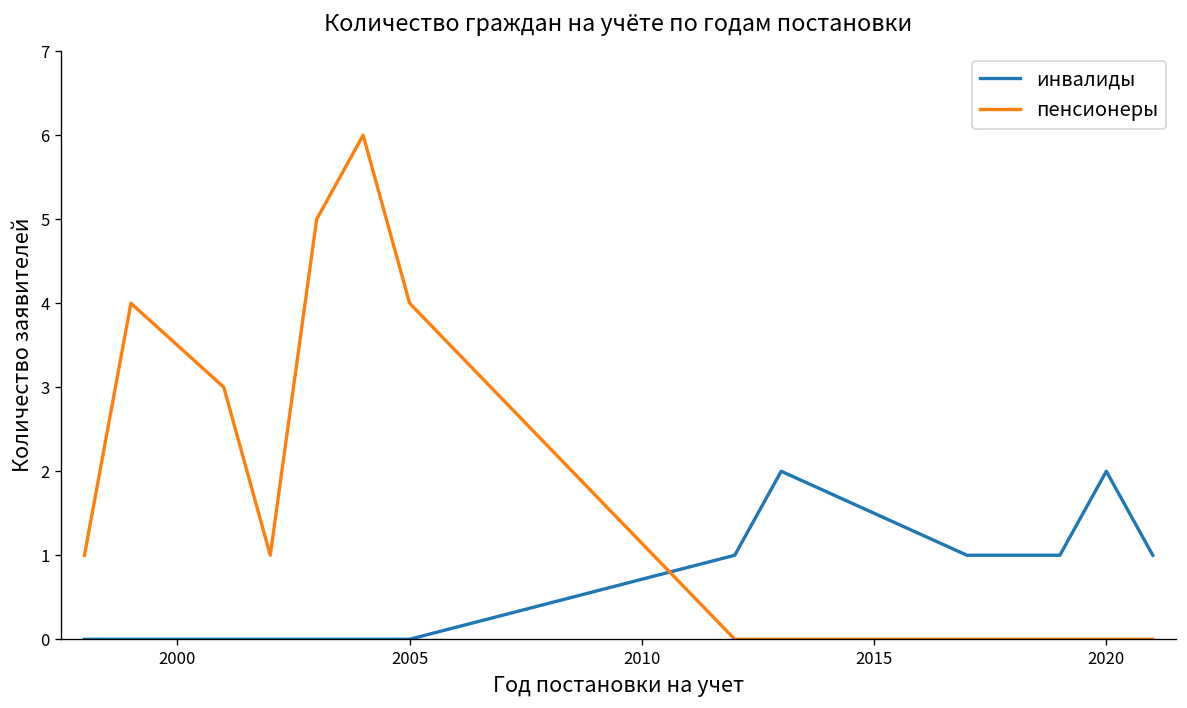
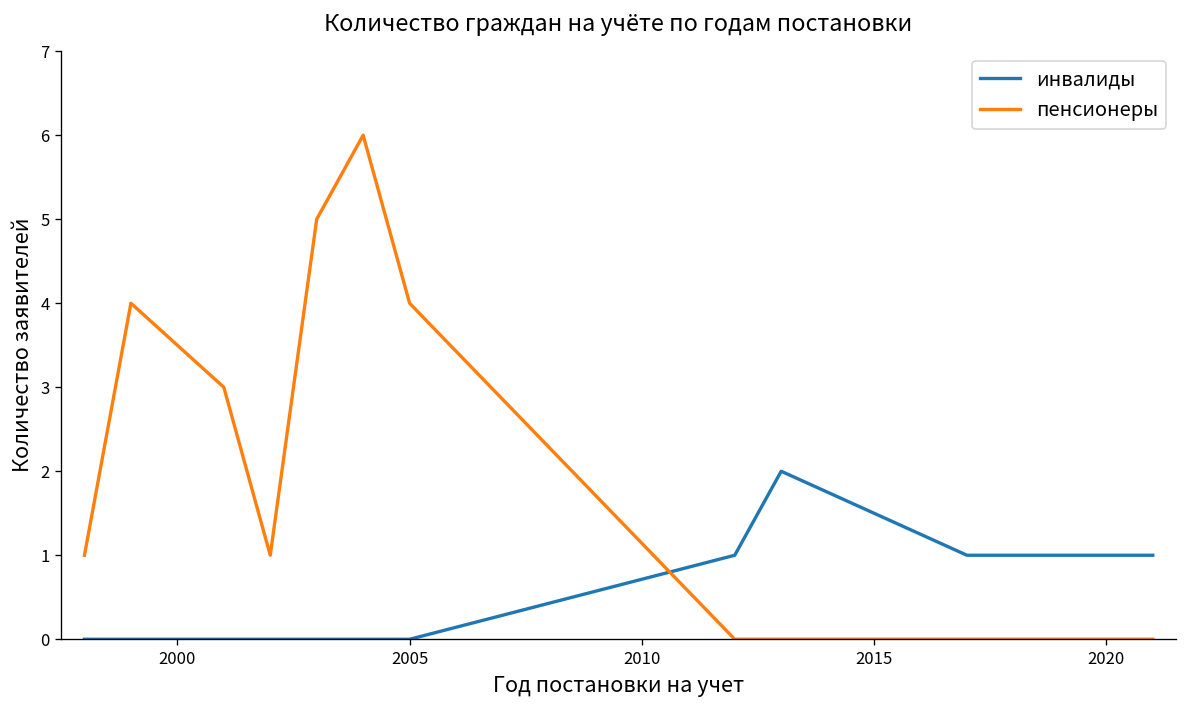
инвалиды, 2020: 2 -> 1
